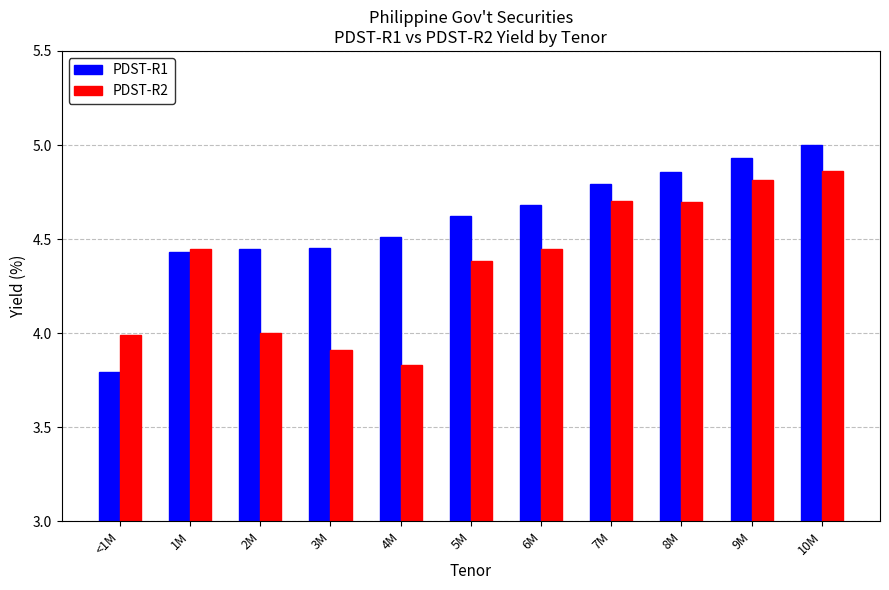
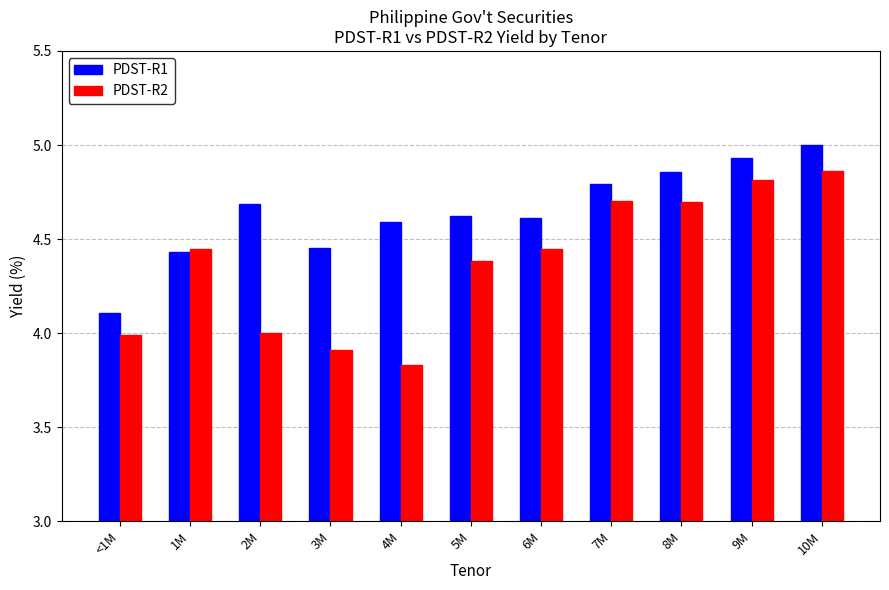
PDST-R1, <1M: 3.79 -> 4.11
PDST-R1, 2M: 4.45 -> 4.69
PDST-R1, 4M: 4.51 -> 4.59
PDST-R1, 6M: 4.68 -> 4.61
